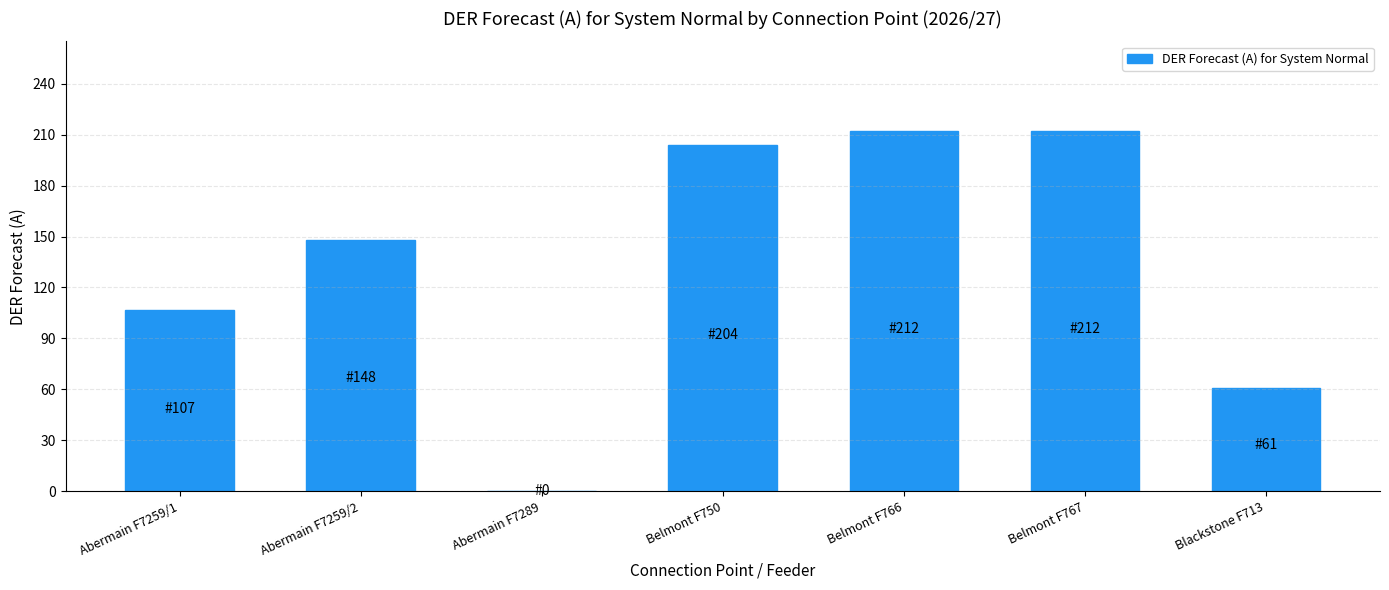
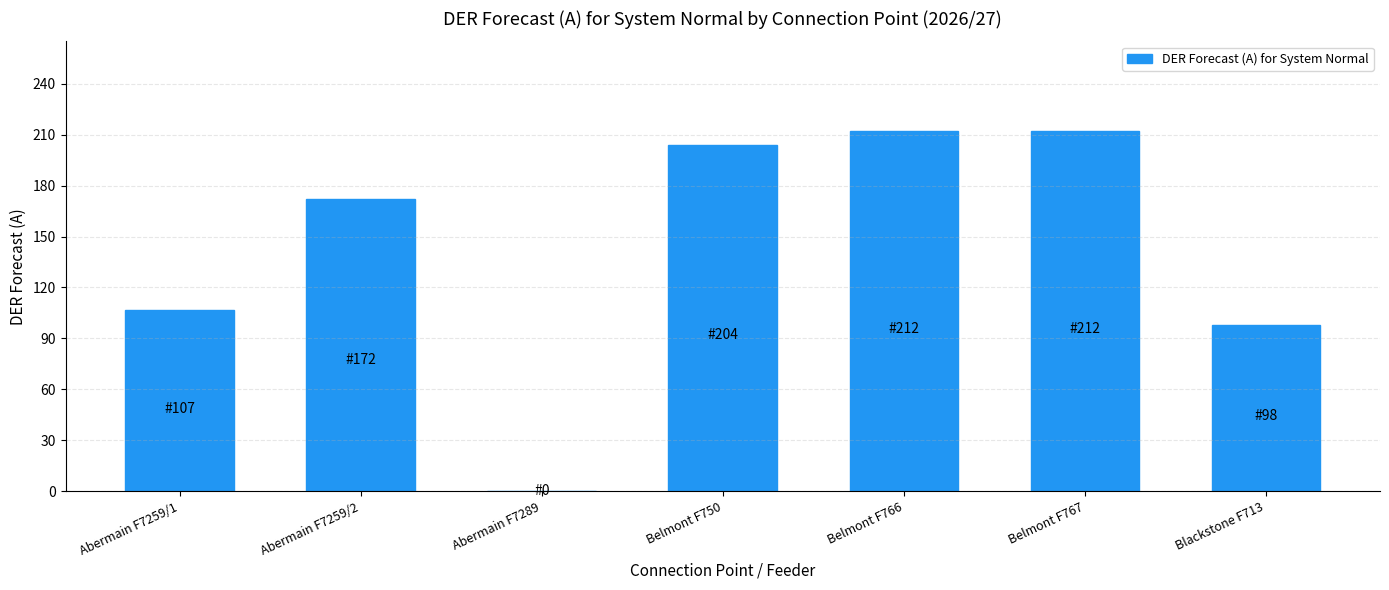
Abermain F7259/2: 148 -> 172
Blackstone F713: 61 -> 98
